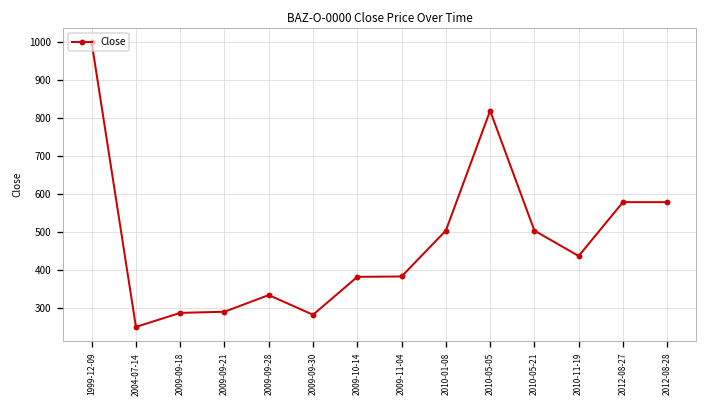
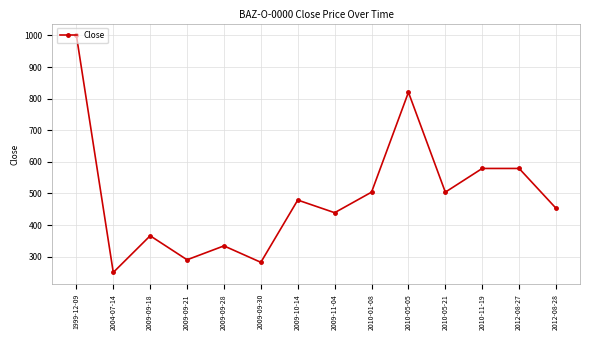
2009-09-18: 290 -> 370
2009-10-14: 380 -> 480
2009-11-04: 380 -> 440
2010-11-19: 440 -> 580
2012-08-28: 580 -> 450
